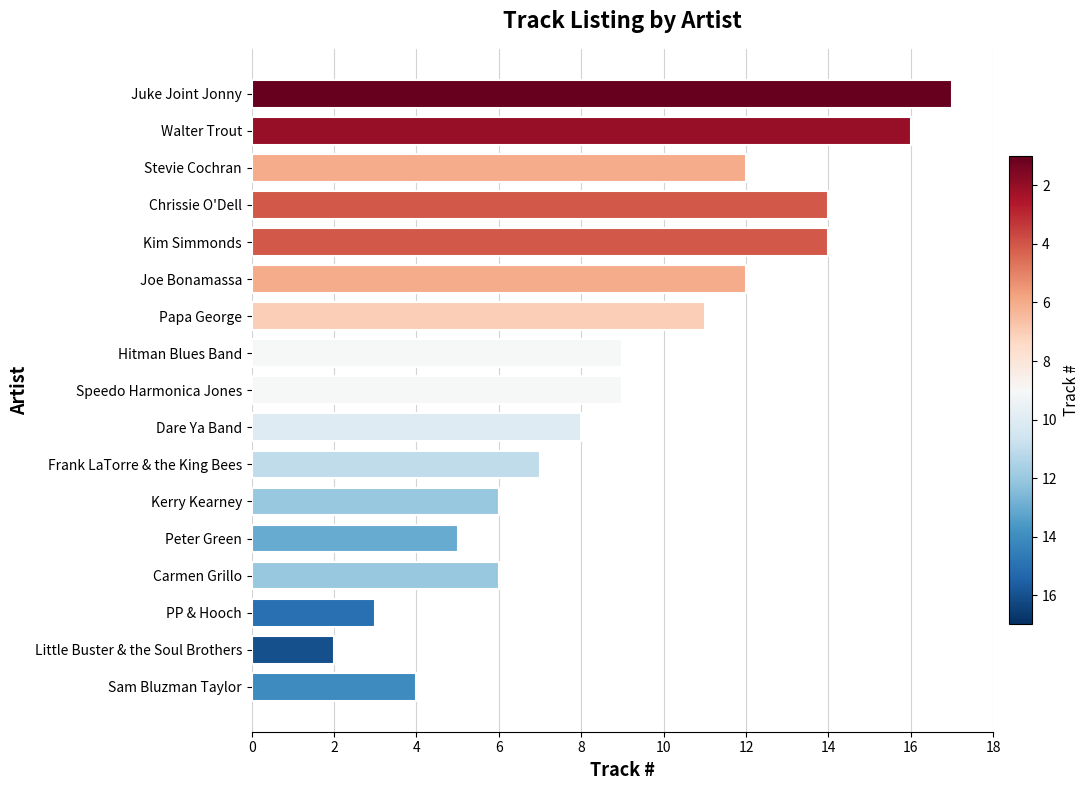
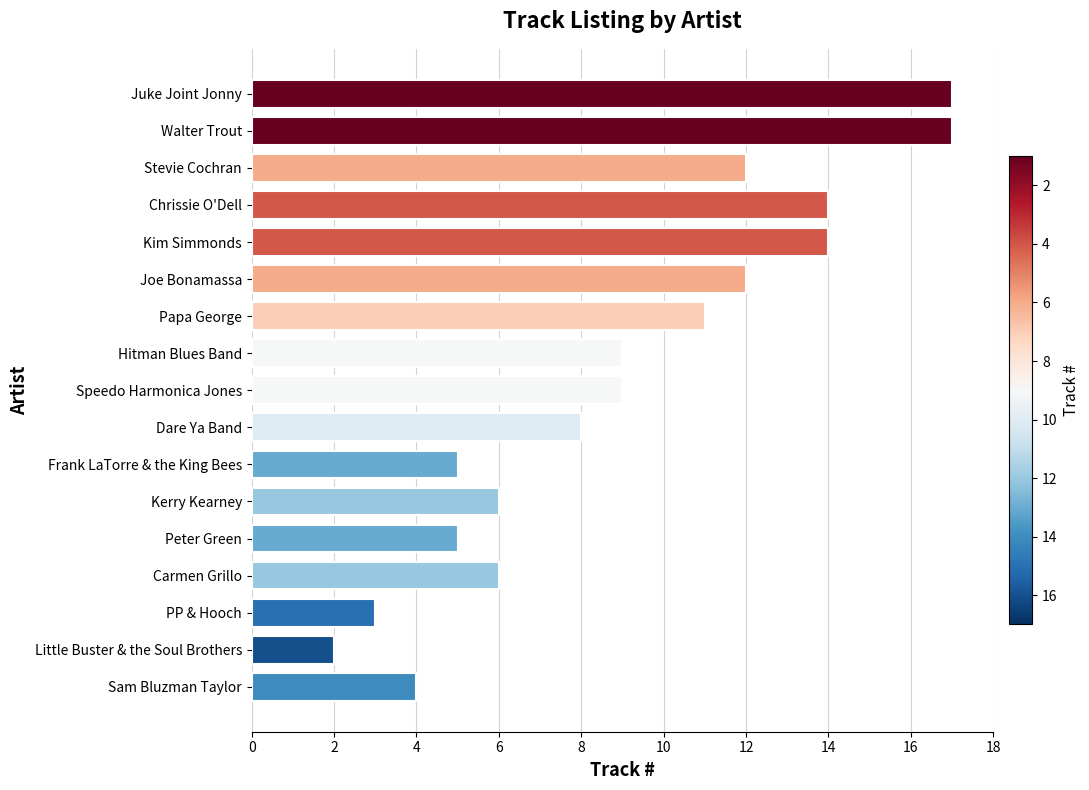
Walter Trout: 16 -> 17
Frank LaTorre & the King Bees: 7 -> 5
